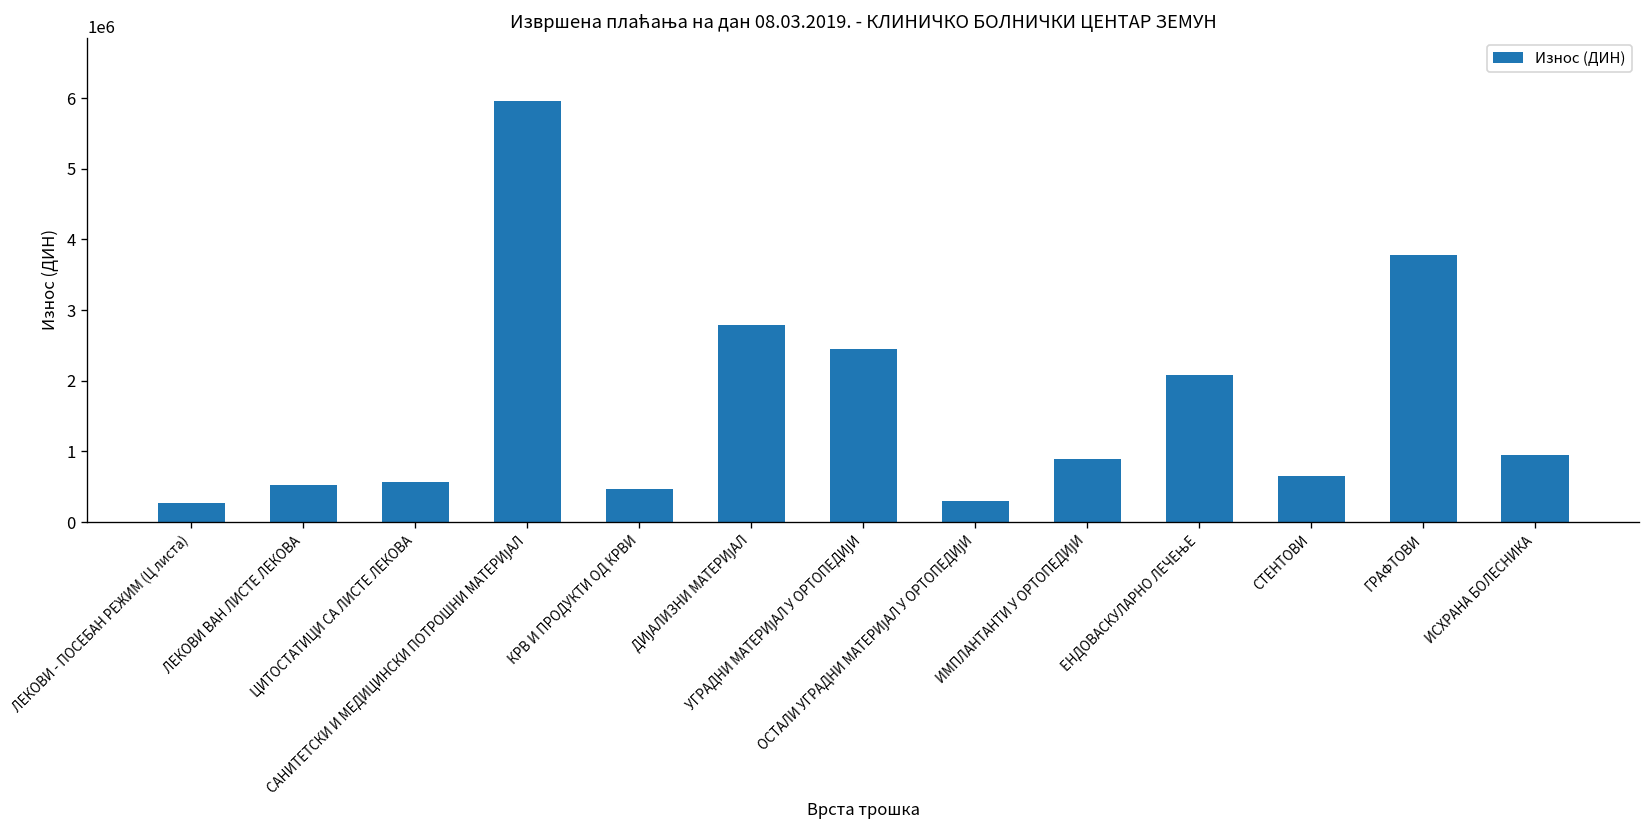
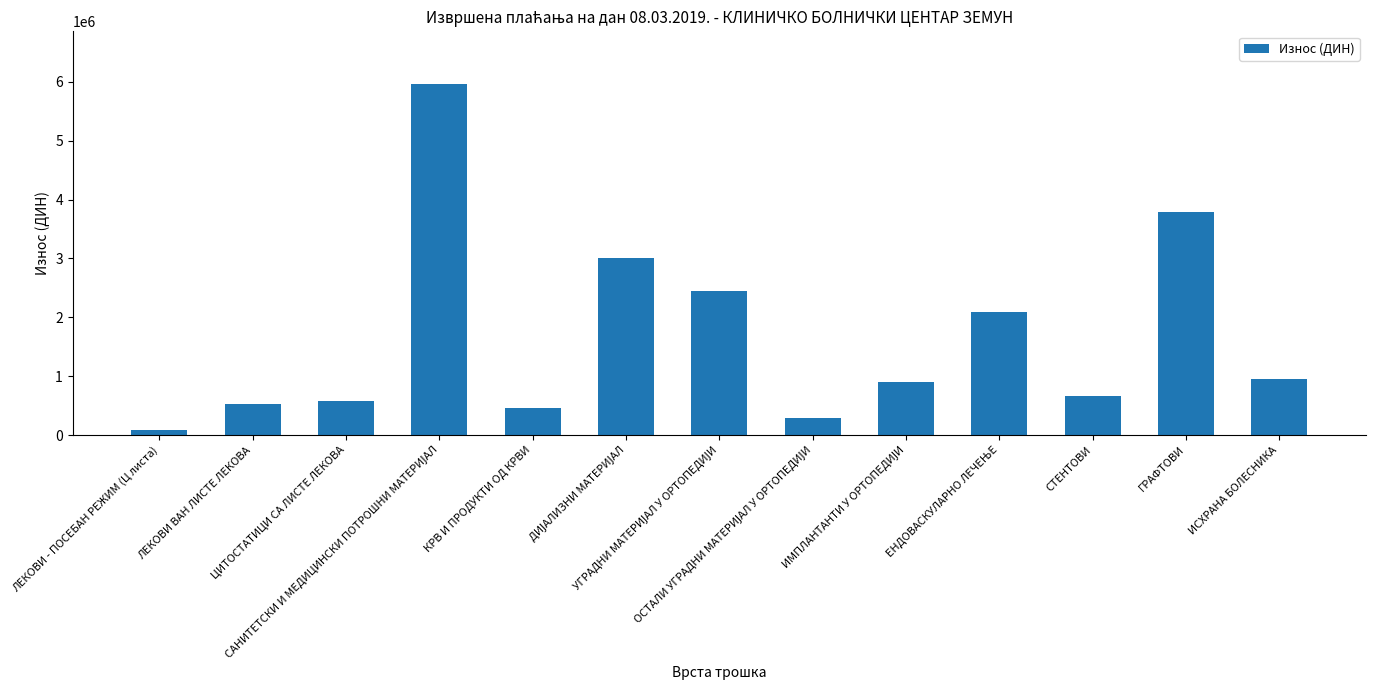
ЛЕКОВИ - ПОСЕБАН РЕЖИМ (Ц листа): 300000 -> 100000
ДИЈАЛИЗНИ МАТЕРИЈАЛ: 2800000 -> 3000000
